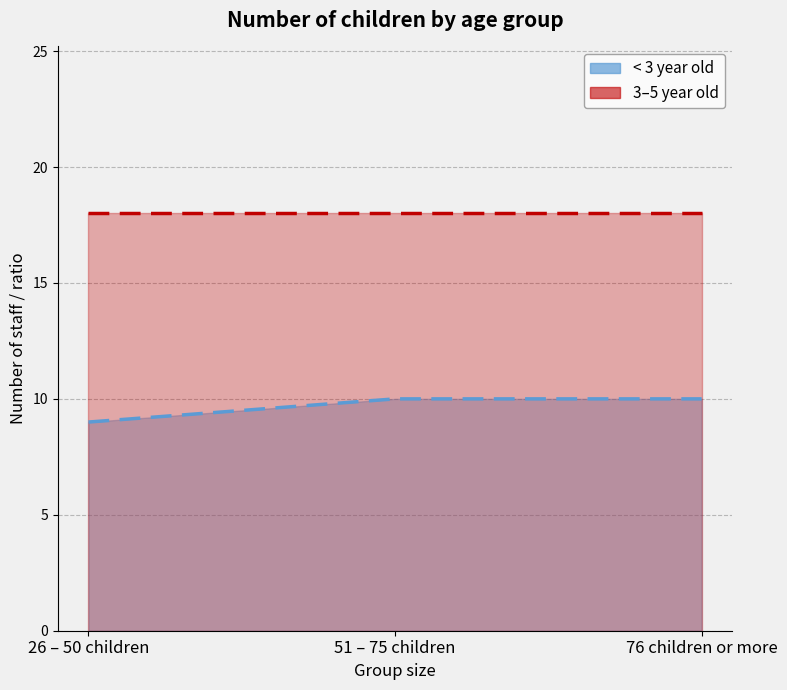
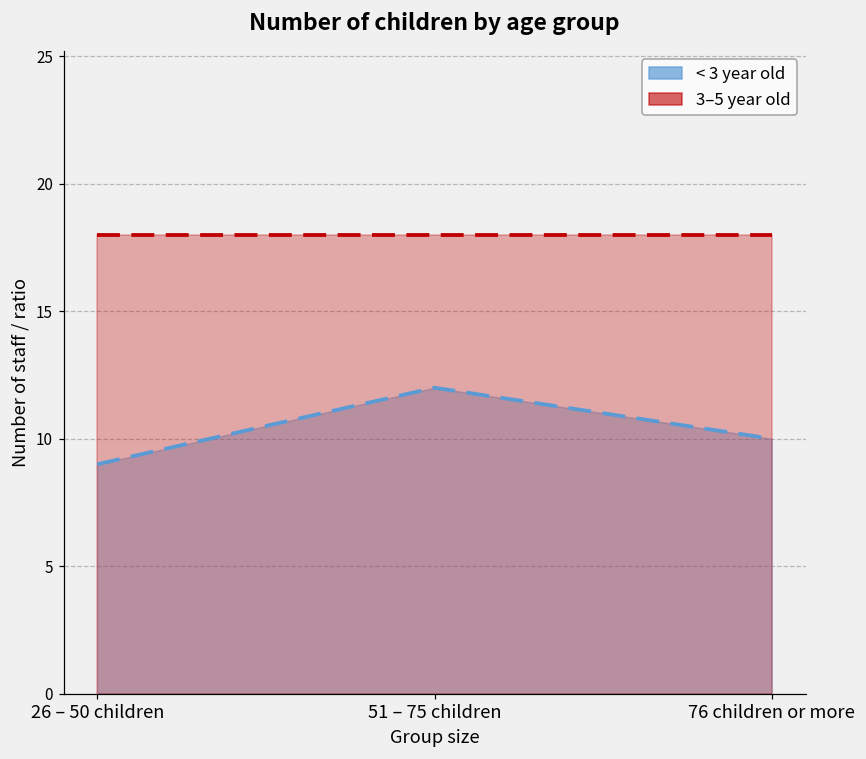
< 3 year old, 51 – 75 children: 10 -> 12
